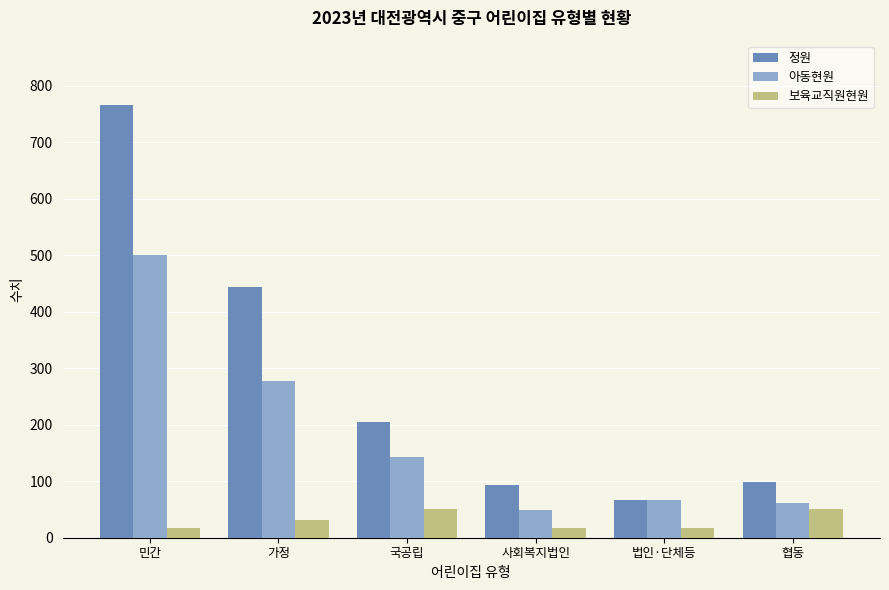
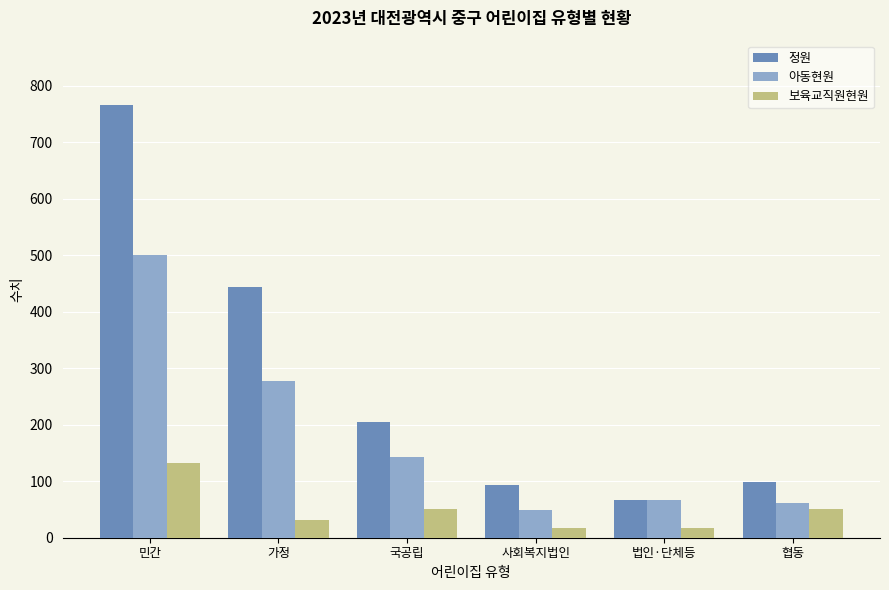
보육교직원현원, 민간: 20 -> 130
